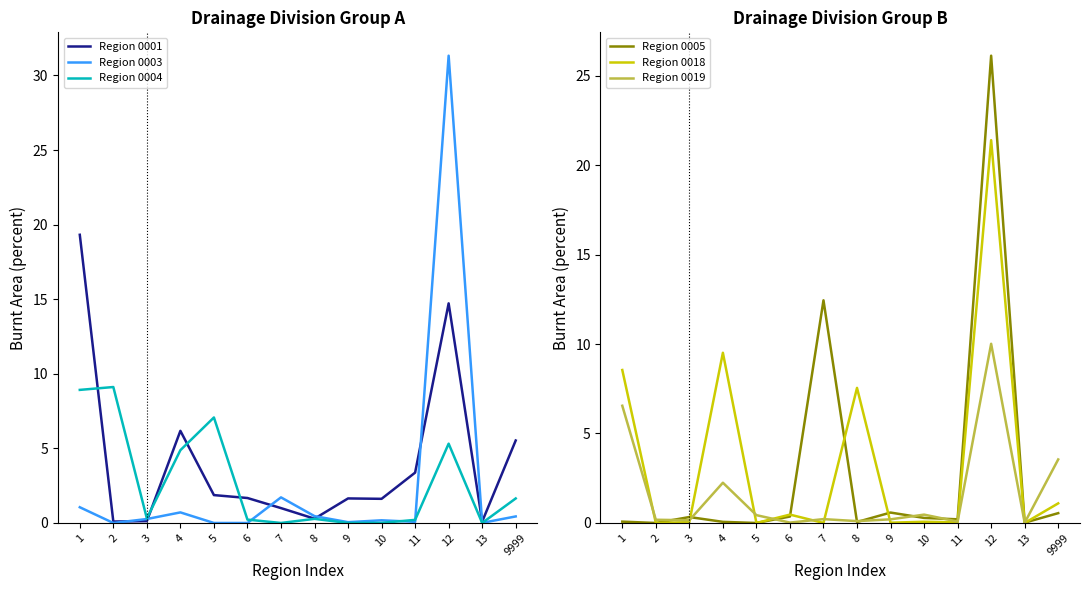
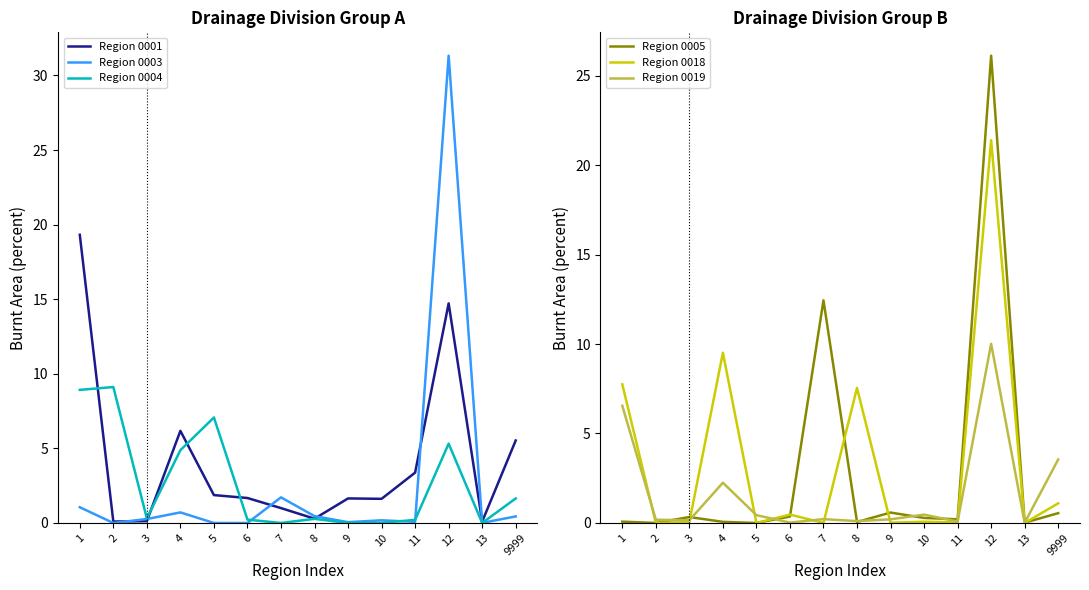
Drainage Division Group B, Region 0018, 1: 8.5 -> 7.8
